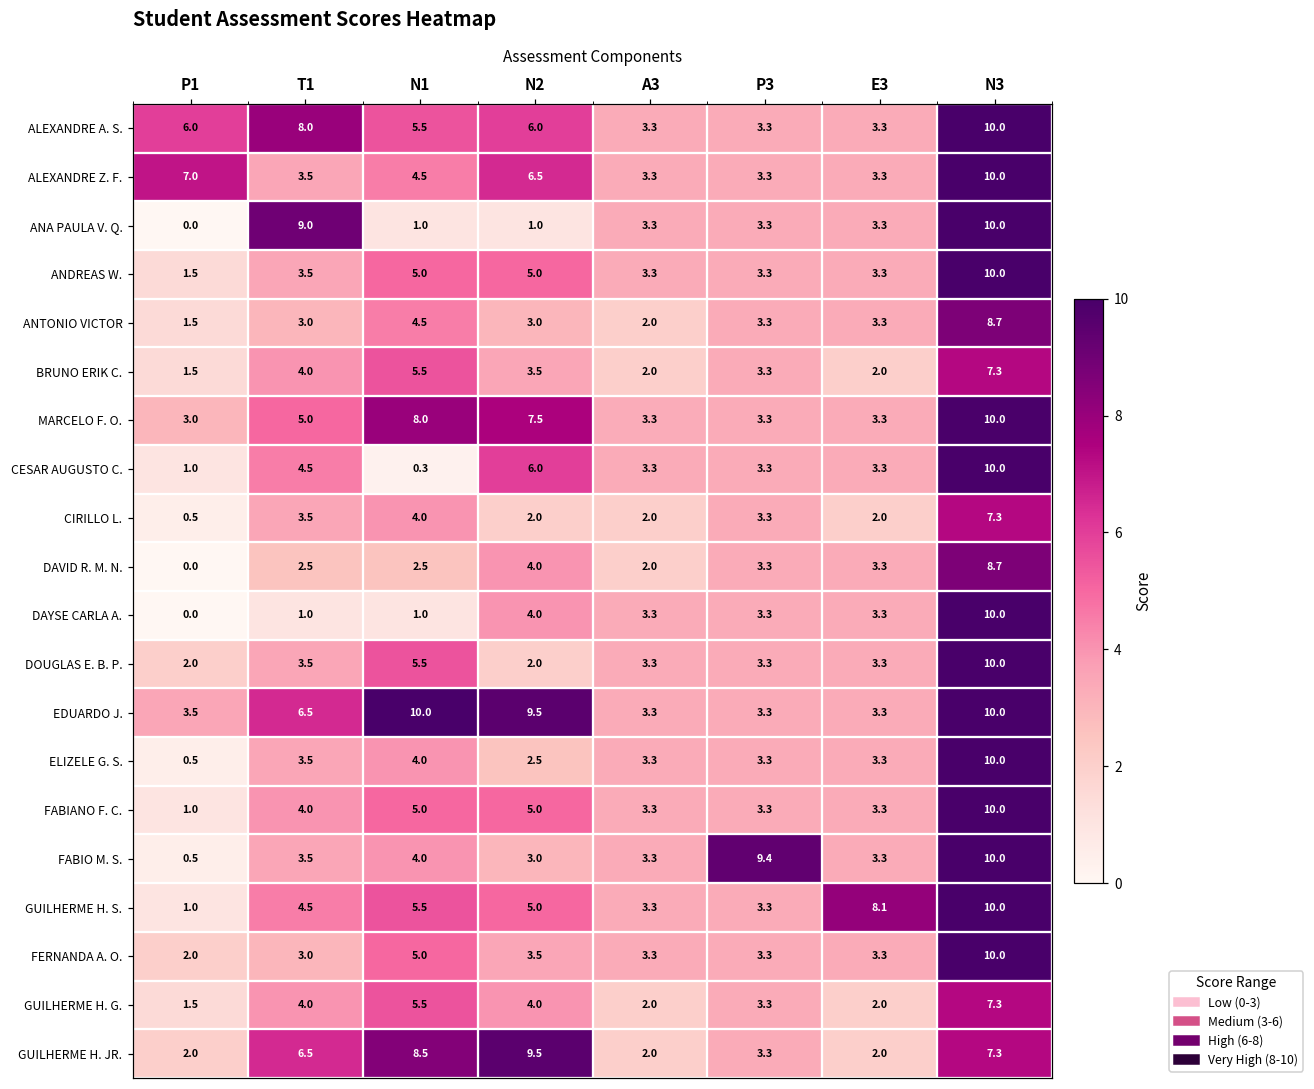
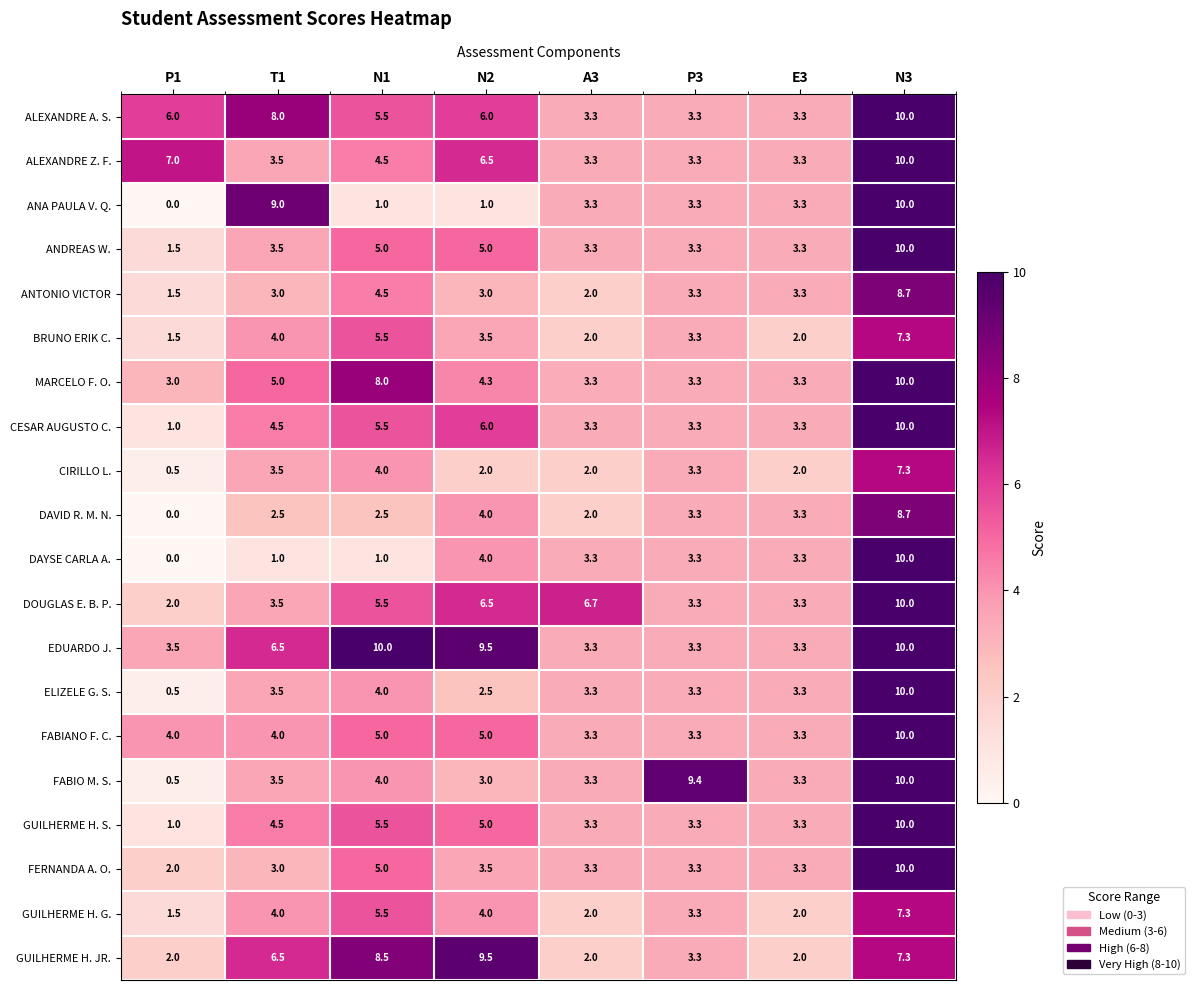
MARCELO F. O., N2: 7.5 -> 4.3
CESAR AUGUSTO C., N1: 0.3 -> 5.5
DOUGLAS E. B. P., N2: 2.0 -> 6.5
DOUGLAS E. B. P., A3: 3.3 -> 6.7
FABIANO F. C., P1: 1.0 -> 4.0
GUILHERME H. S., E3: 8.1 -> 3.3
